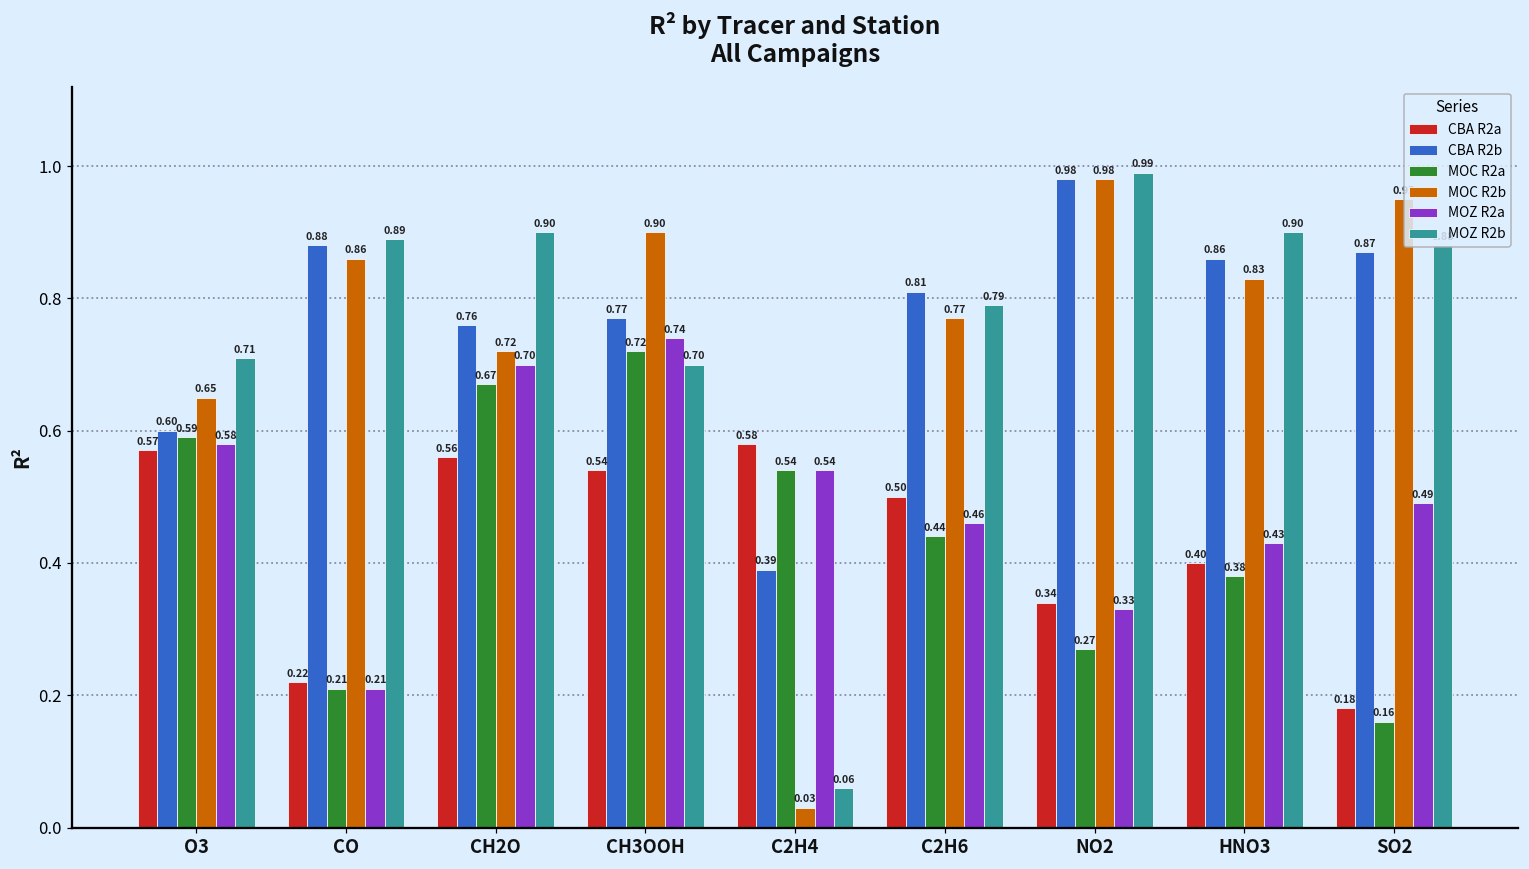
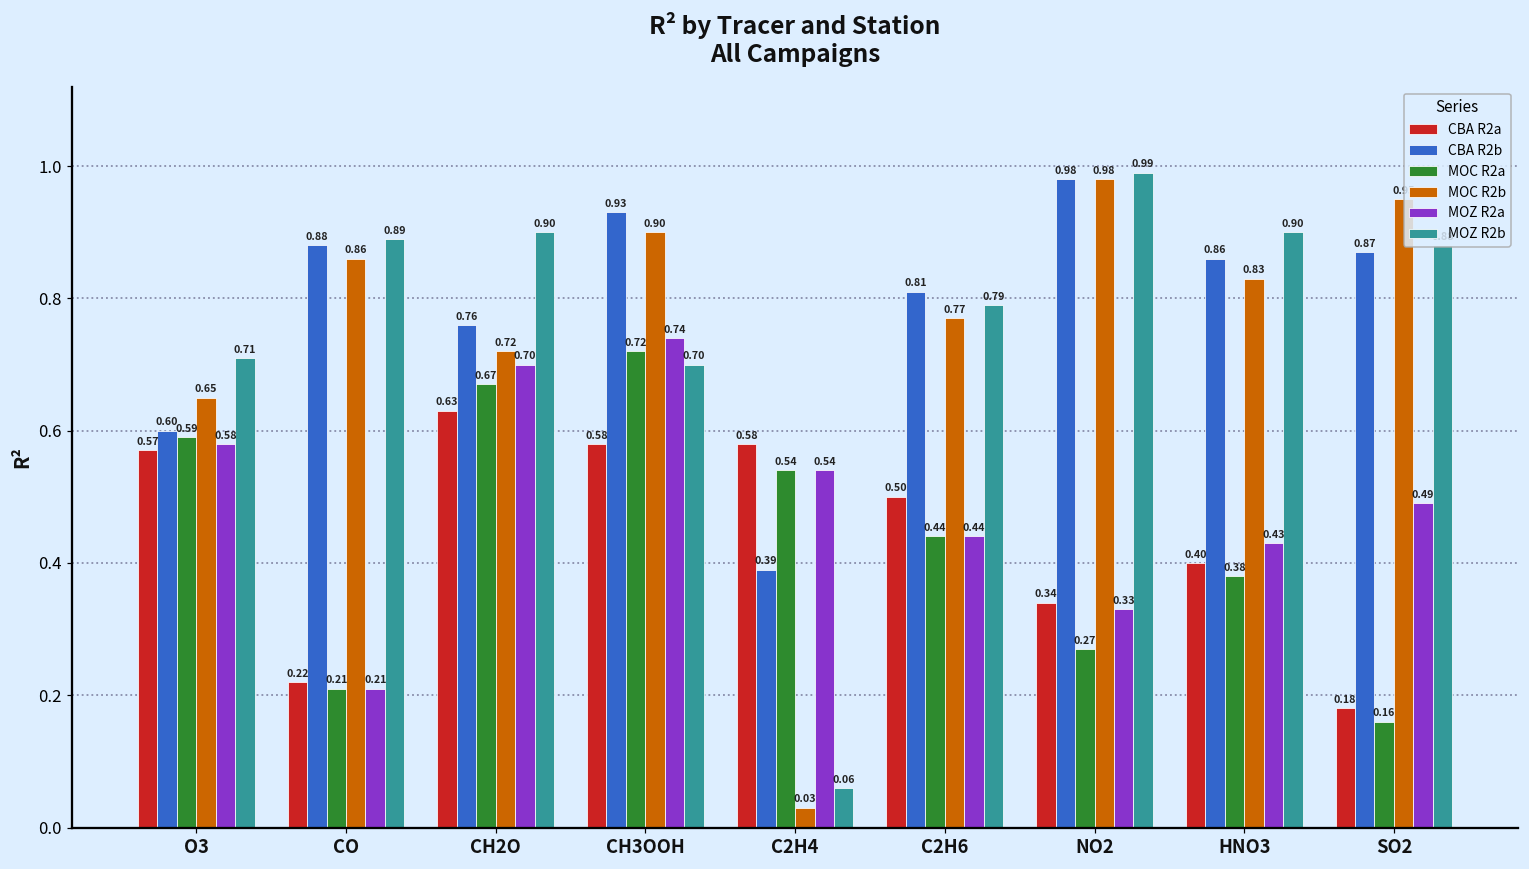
CBA R2a, CH2O: 0.56 -> 0.63
CBA R2a, CH3OOH: 0.54 -> 0.58
CBA R2b, CH3OOH: 0.77 -> 0.93
MOZ R2a, C2H6: 0.46 -> 0.44
